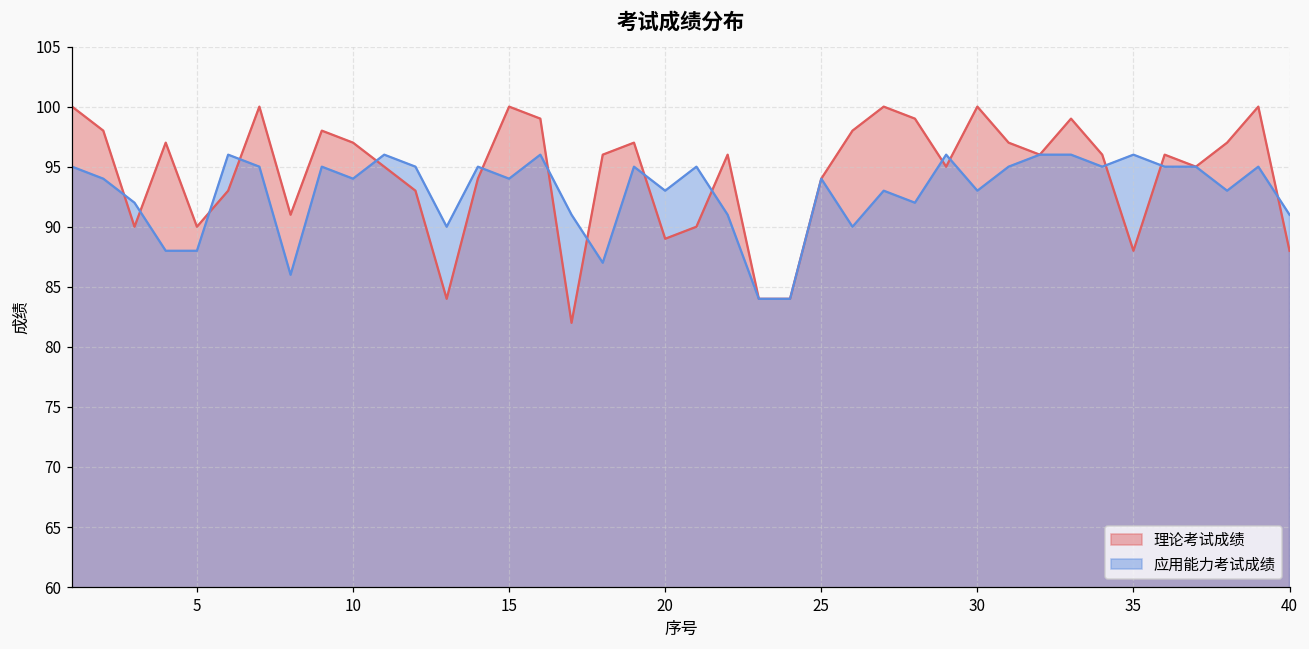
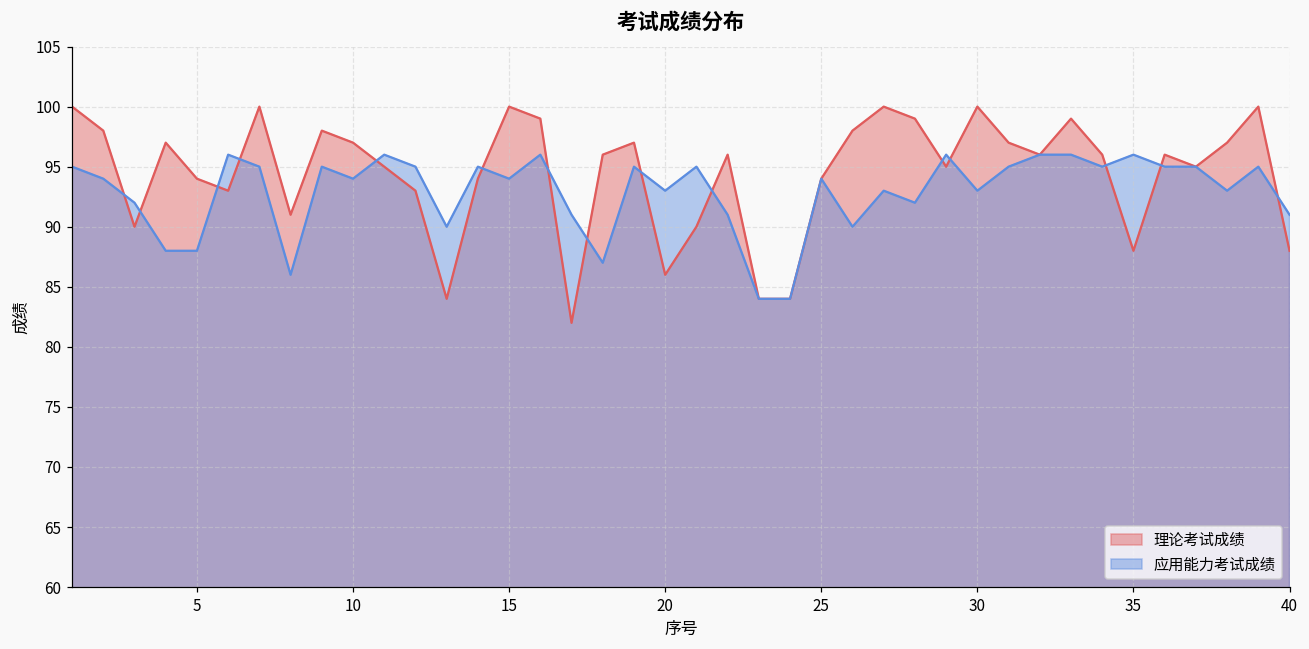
理论考试成绩, 5: 90 -> 94
理论考试成绩, 20: 89 -> 86
